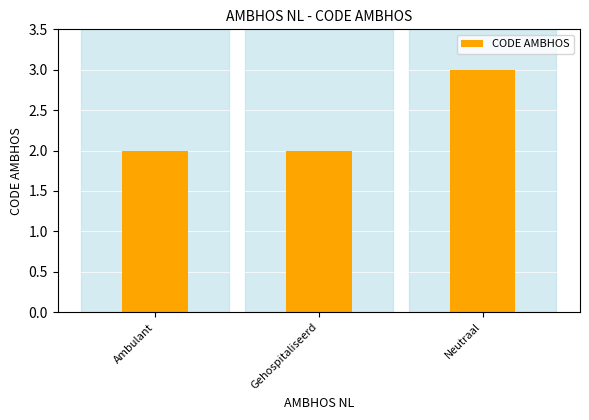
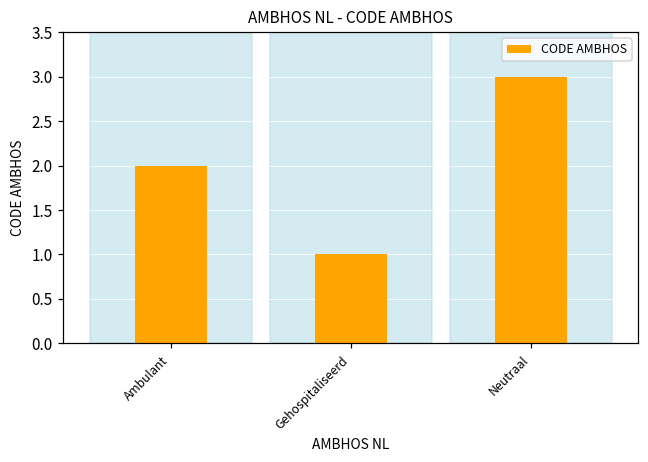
Gehospitaliseerd: 2 -> 1
